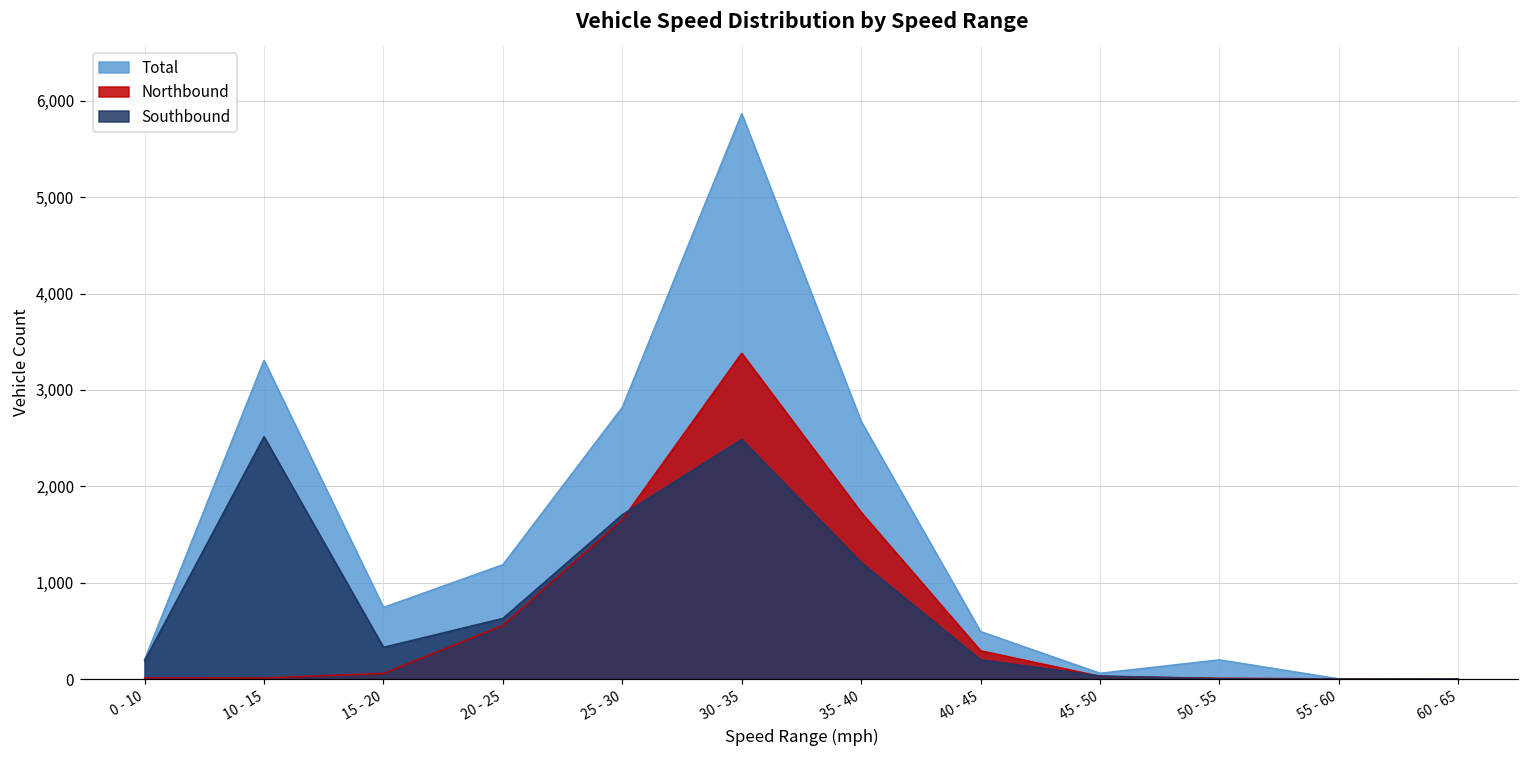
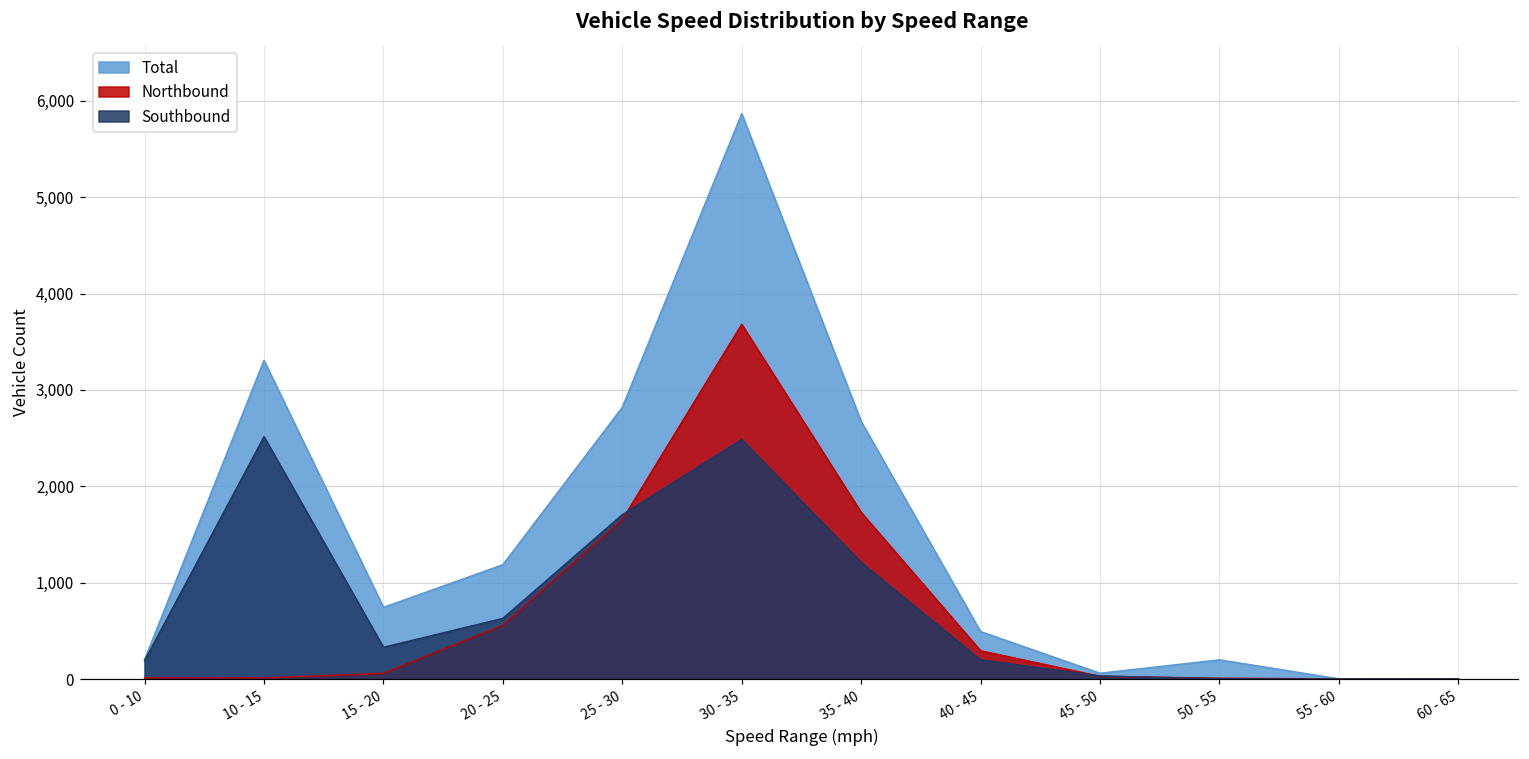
Northbound, 30 - 35: 3,400 -> 3,700
